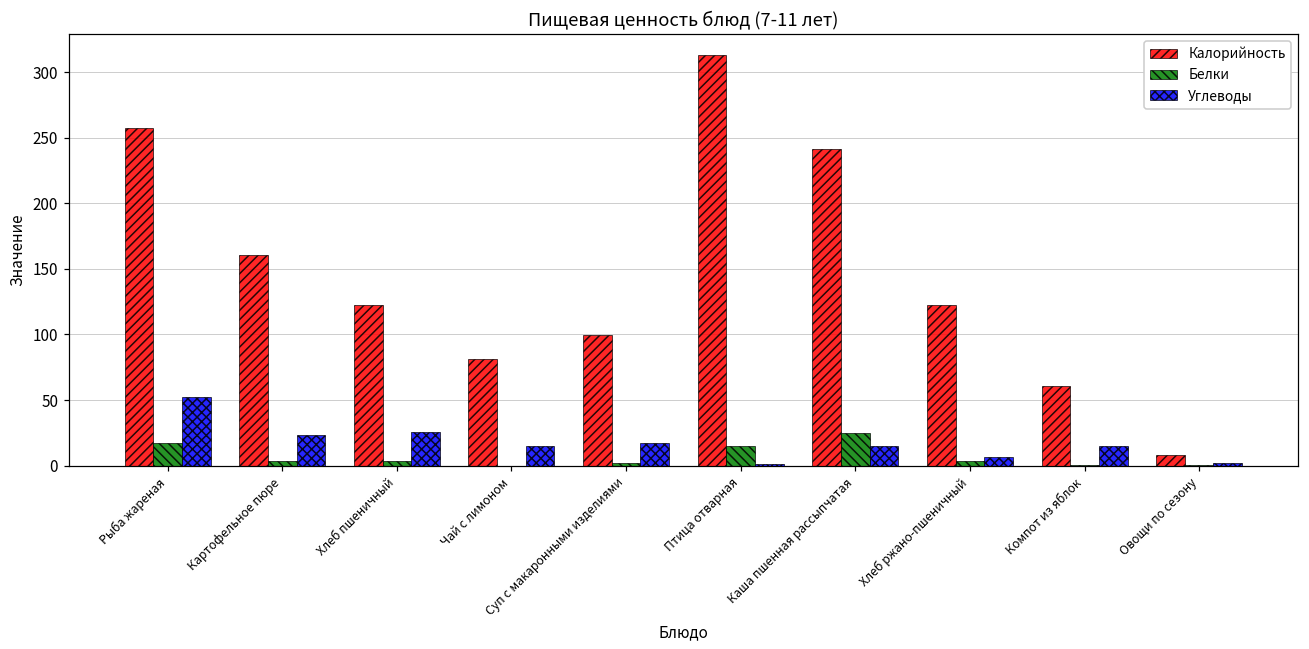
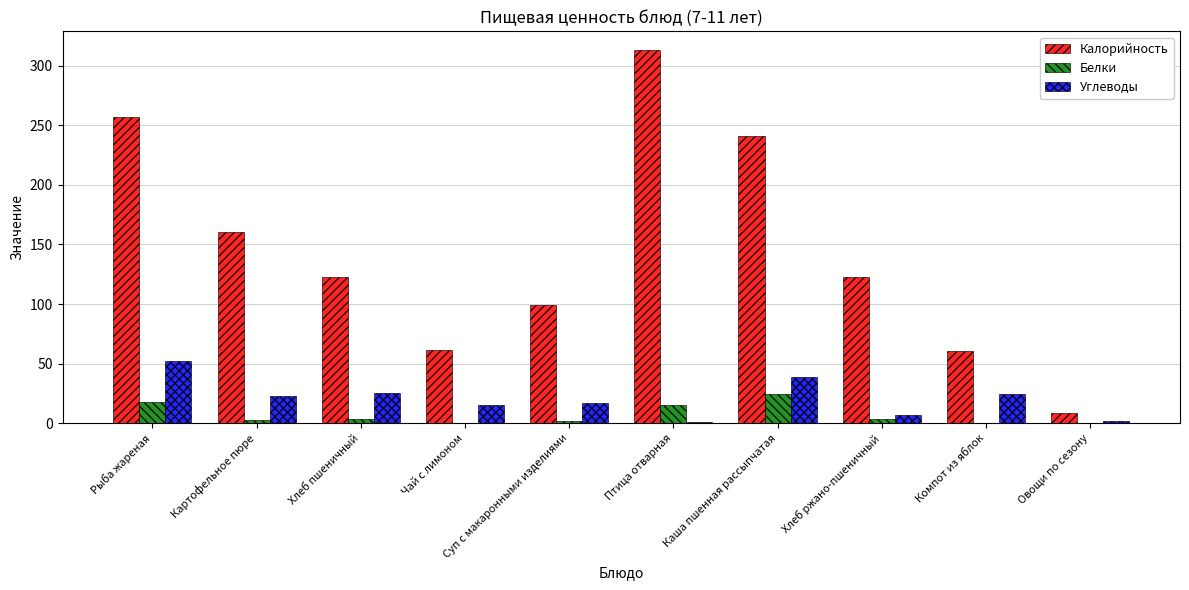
Калорийность, Чай с лимоном: 81 -> 62
Углеводы, Каша пшенная рассыпчатая: 15 -> 39
Углеводы, Компот из яблок: 15 -> 25
